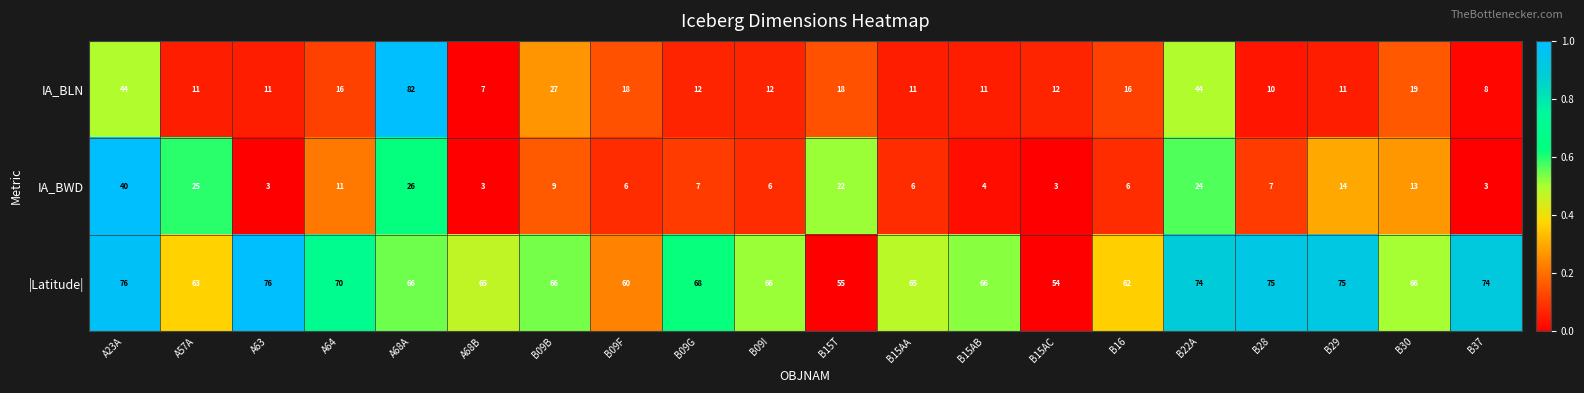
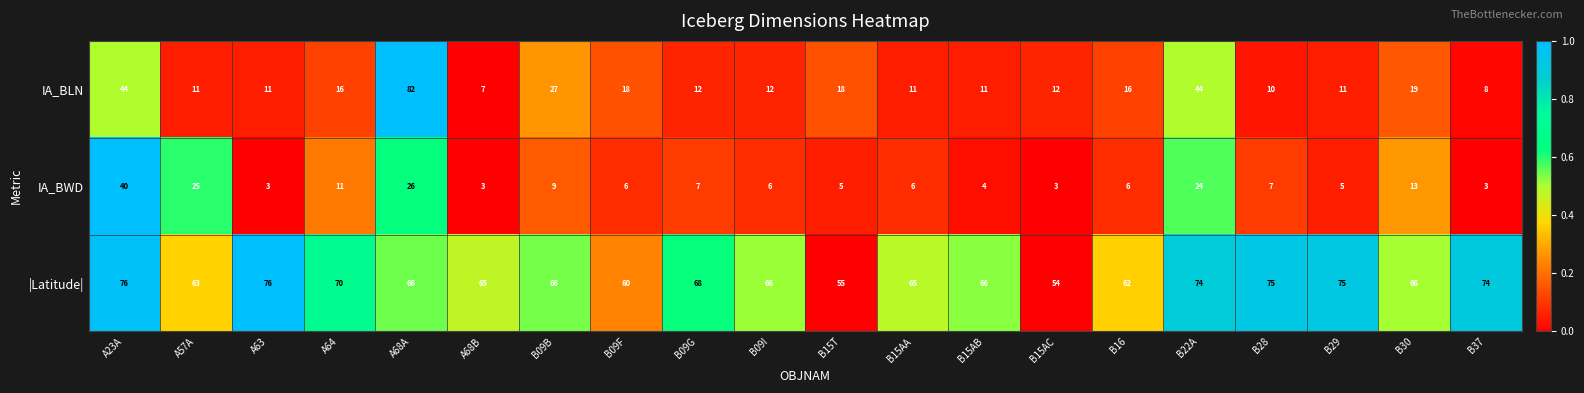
IA_BWD, B15T: 22 -> 5
IA_BWD, B29: 14 -> 5
